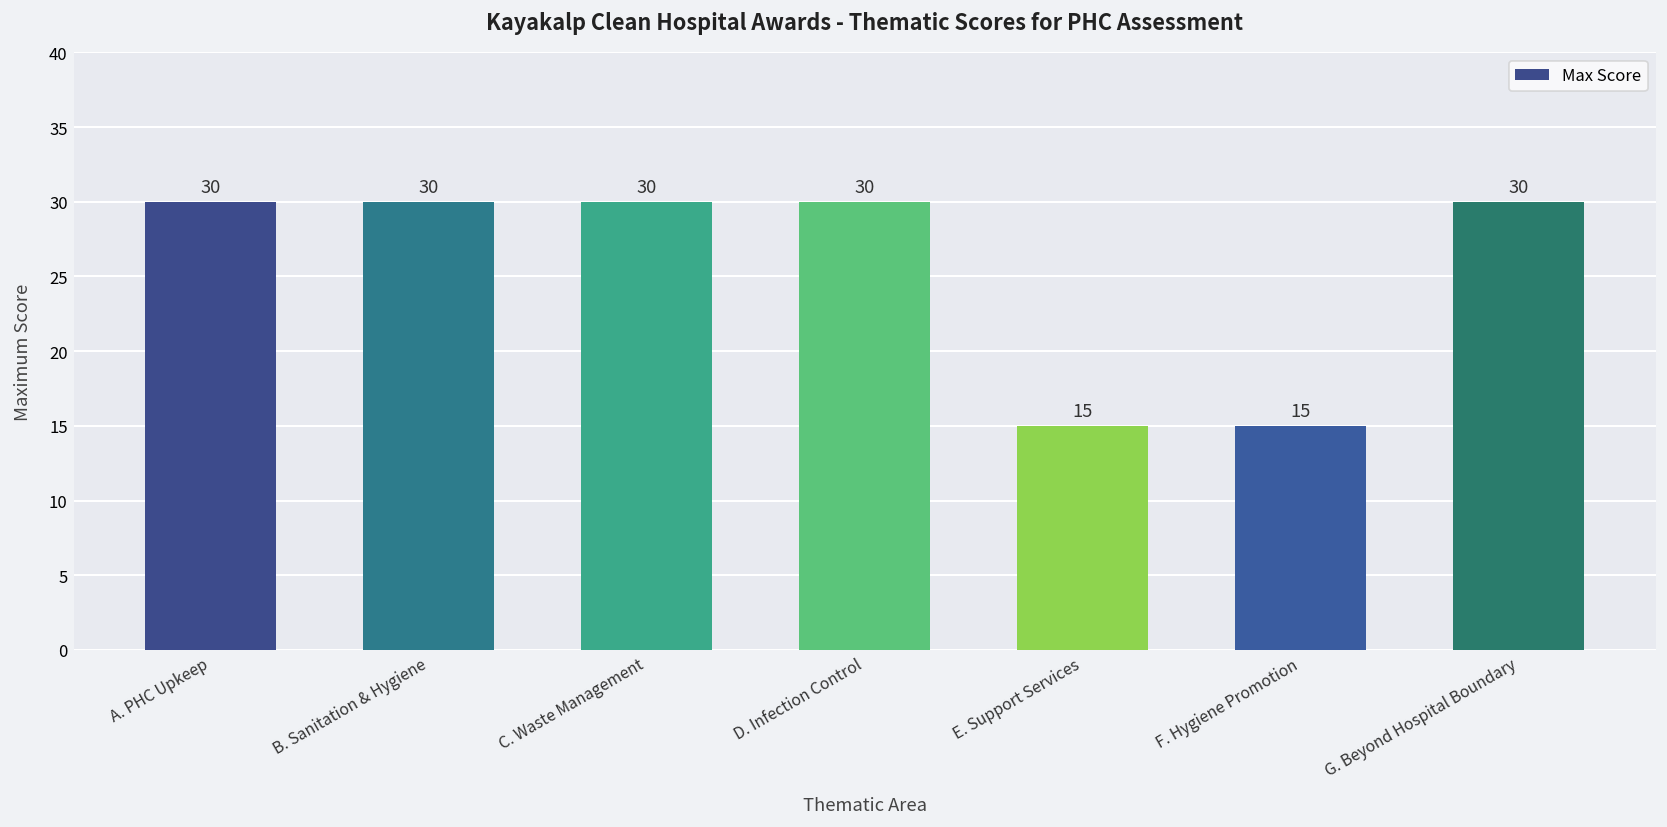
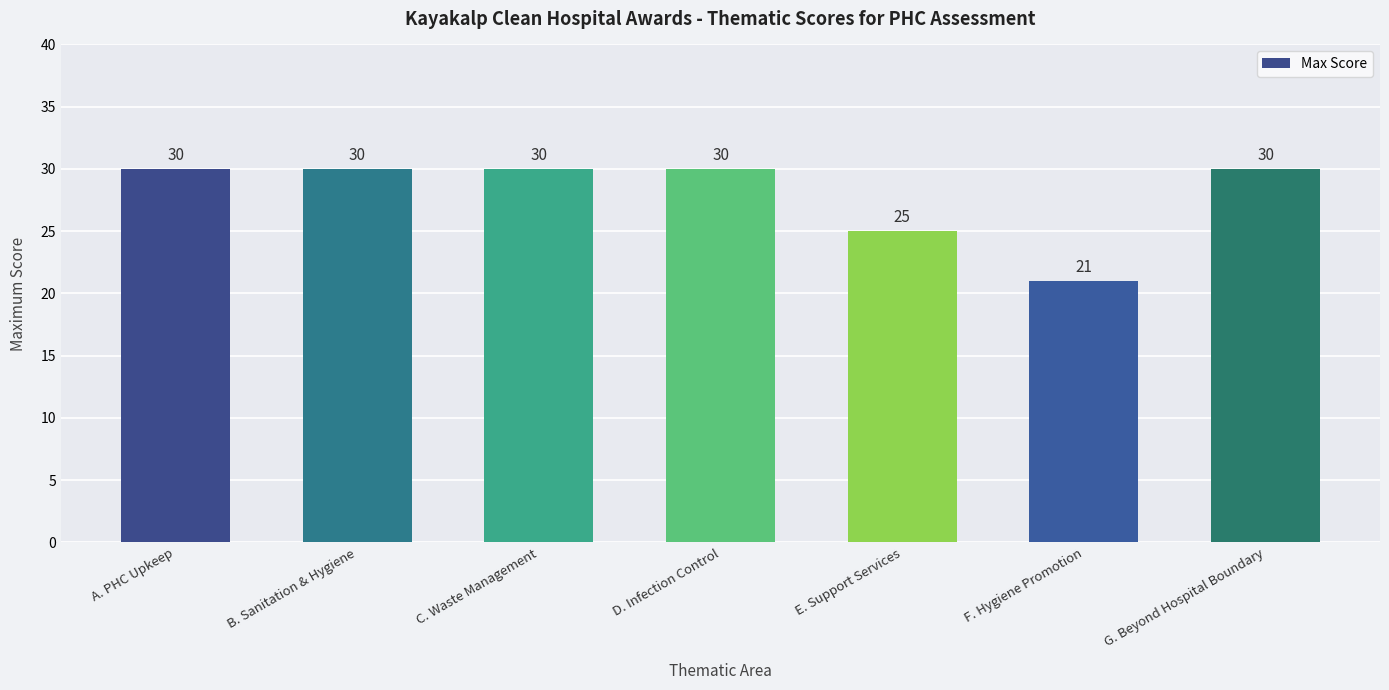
E. Support Services: 15 -> 25
F. Hygiene Promotion: 15 -> 21
